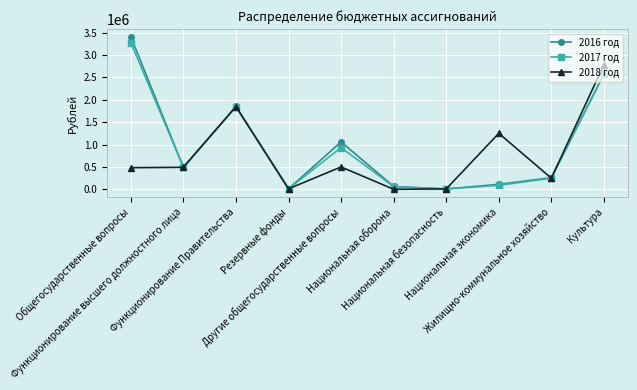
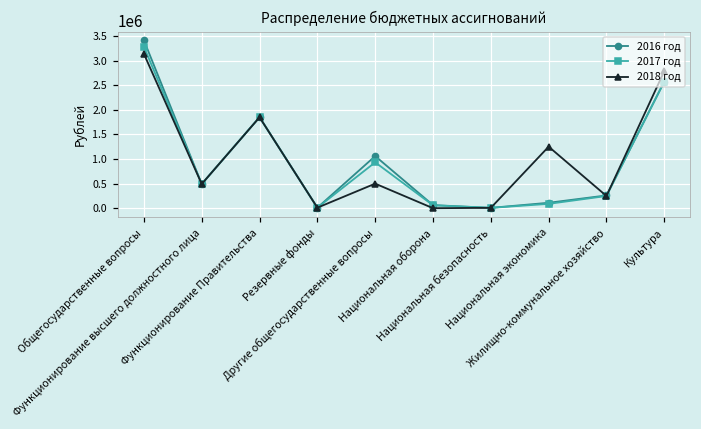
2018 год, Общегосударственные вопросы: 500000 -> 3100000
